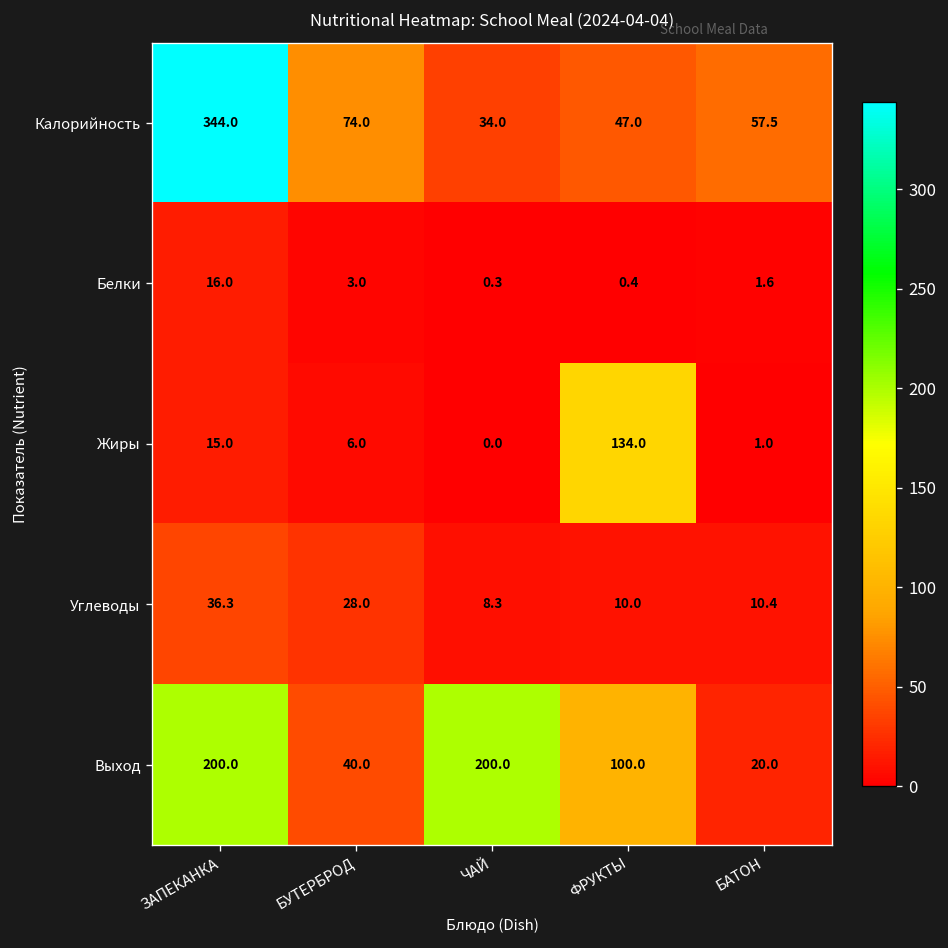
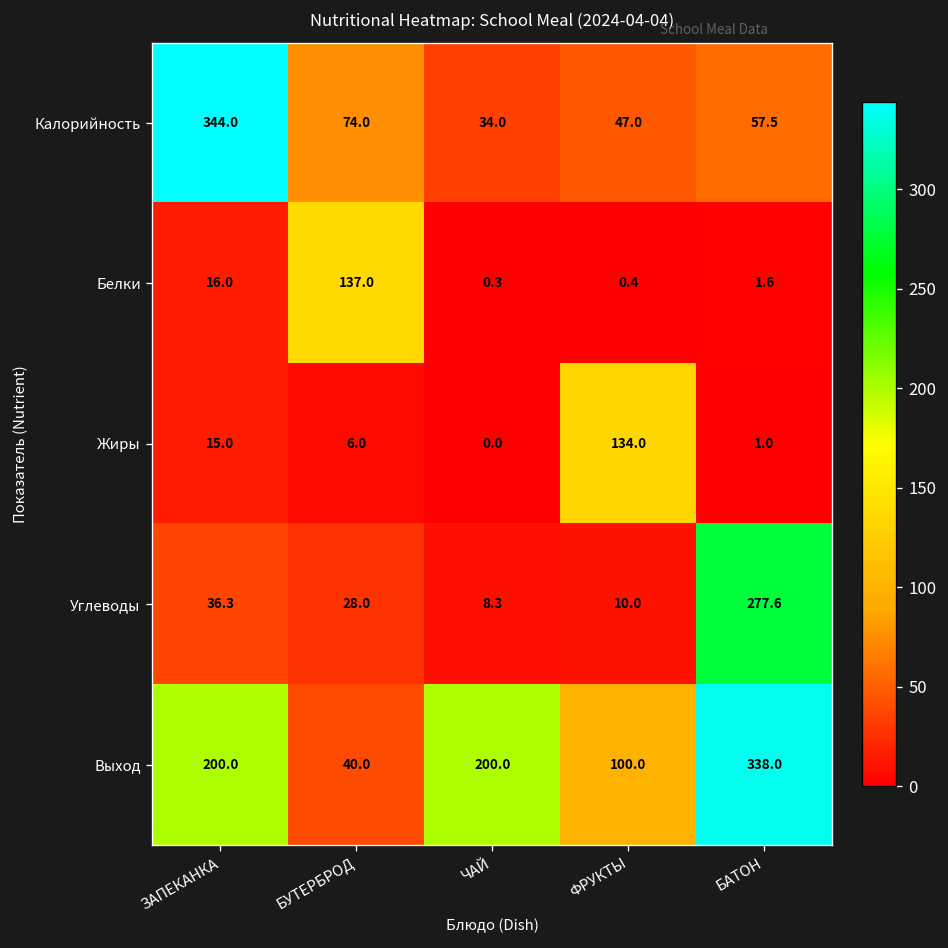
Белки, БУТЕРБРОД: 3.0 -> 137.0
Углеводы, БАТОН: 10.4 -> 277.6
Выход, БАТОН: 20.0 -> 338.0
